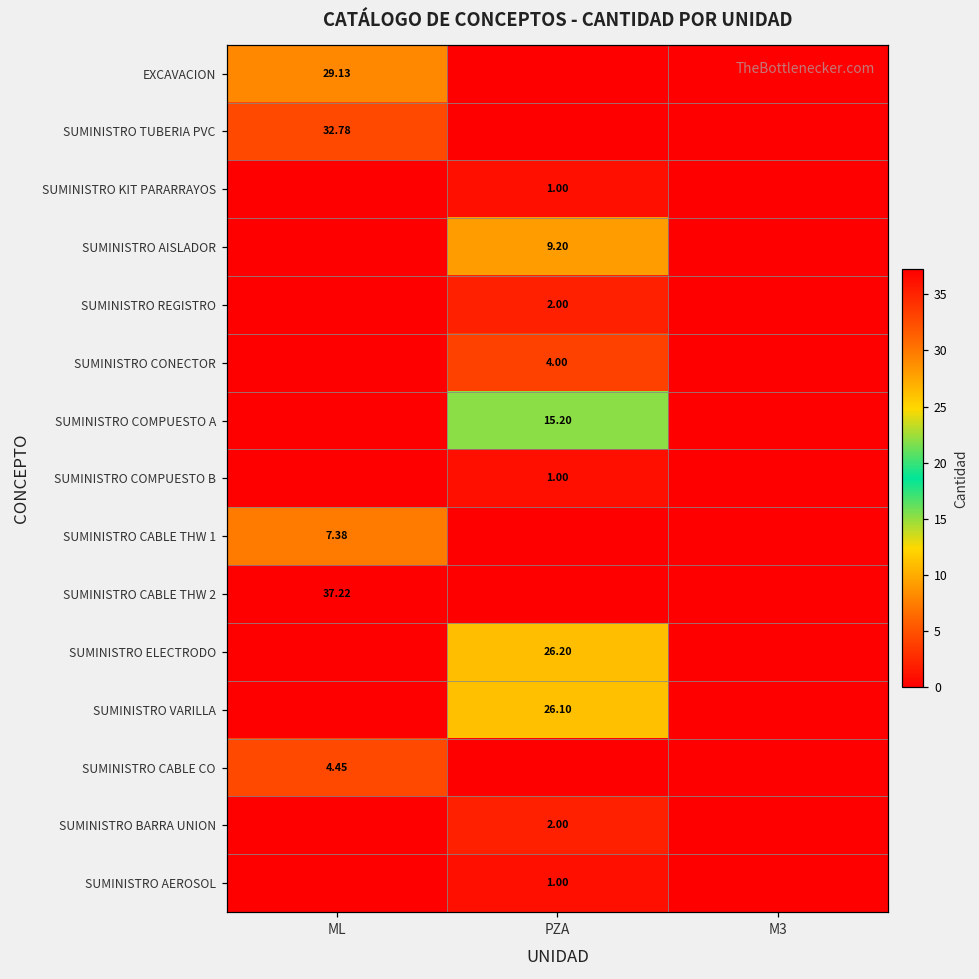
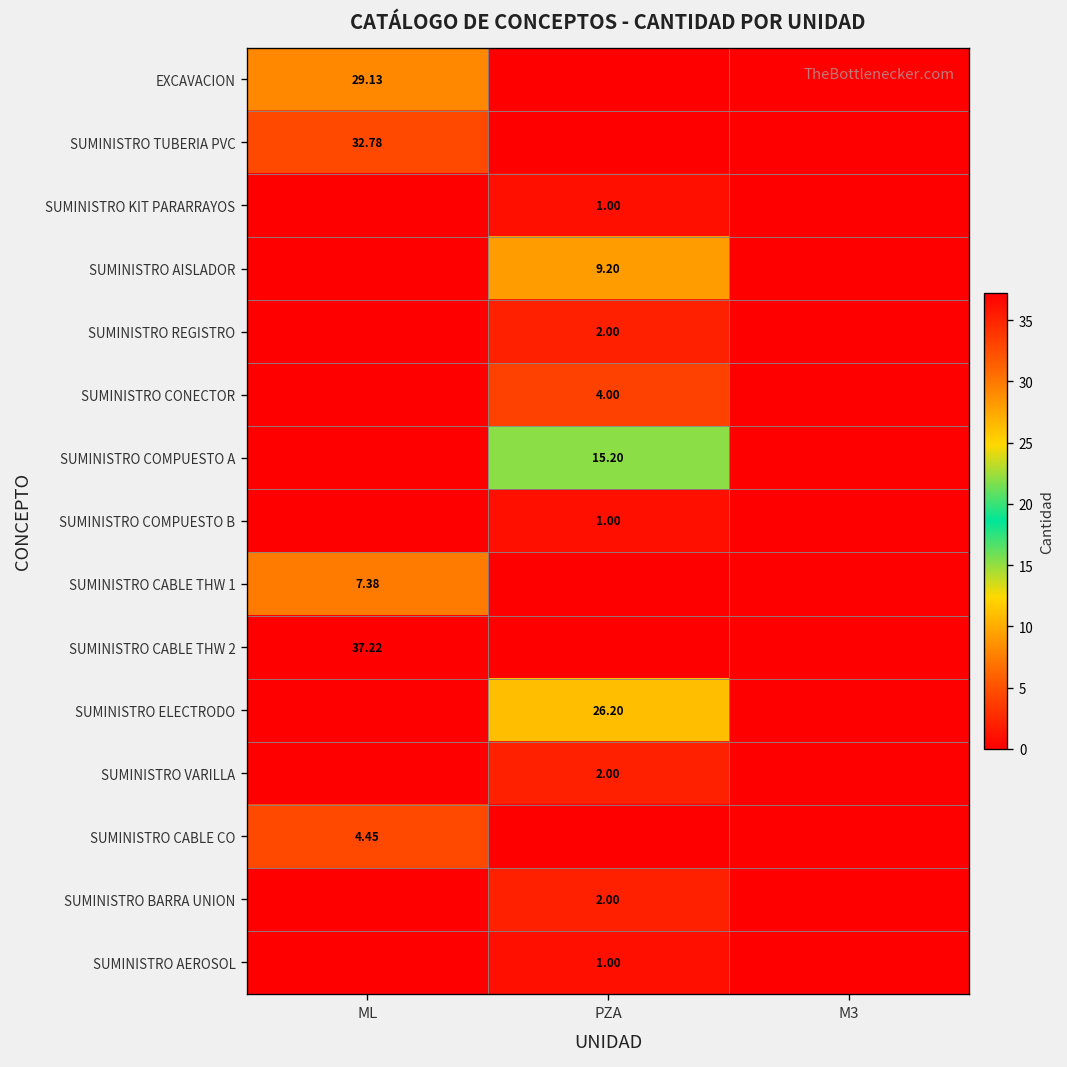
SUMINISTRO VARILLA, PZA: 26.10 -> 2.00
